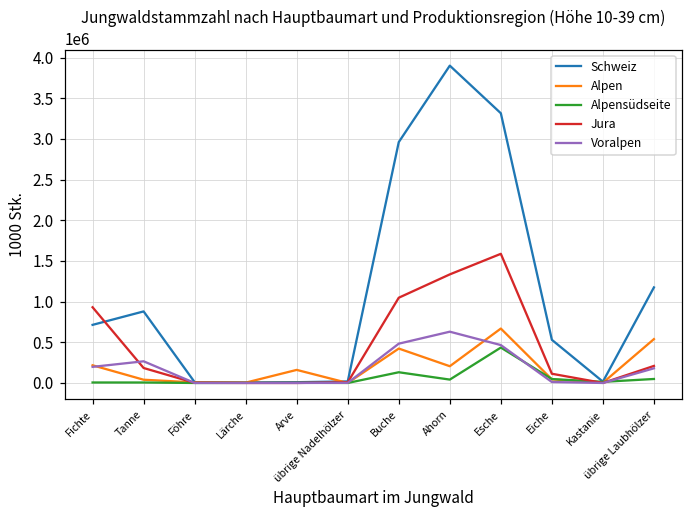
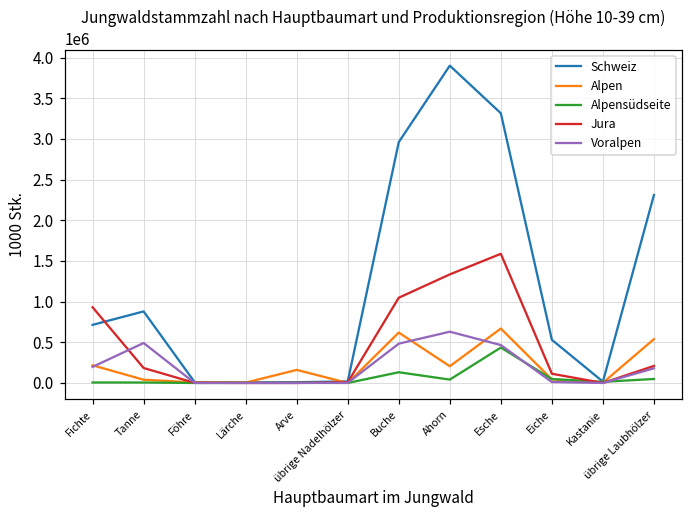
Voralpen, Tanne: 300000 -> 500000
Alpen, Buche: 400000 -> 600000
Schweiz, übrige Laubhölzer: 1200000 -> 2300000
